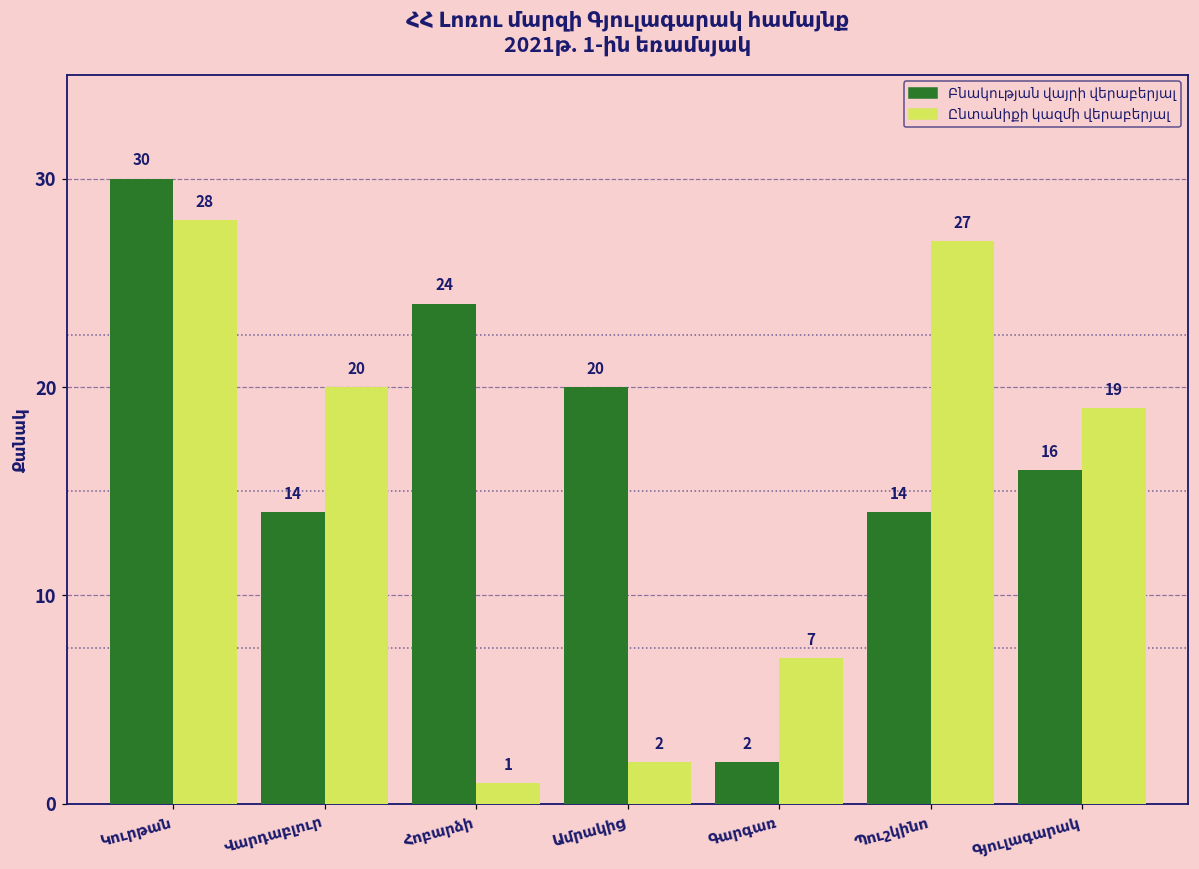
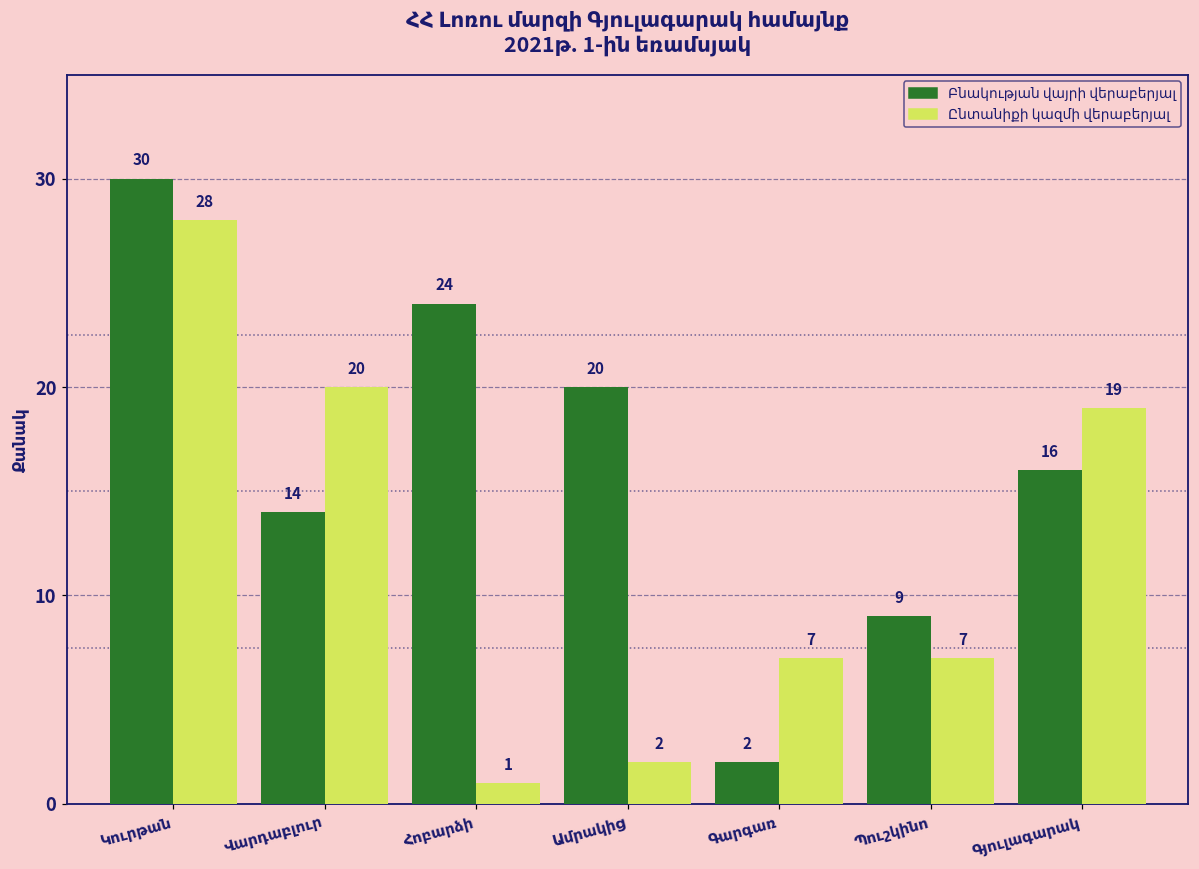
Բնակության վայրի վերաբերյալ, Պուշկինո: 14 -> 9
Ընտանիքի կազմի վերաբերյալ, Պուշկինո: 27 -> 7
